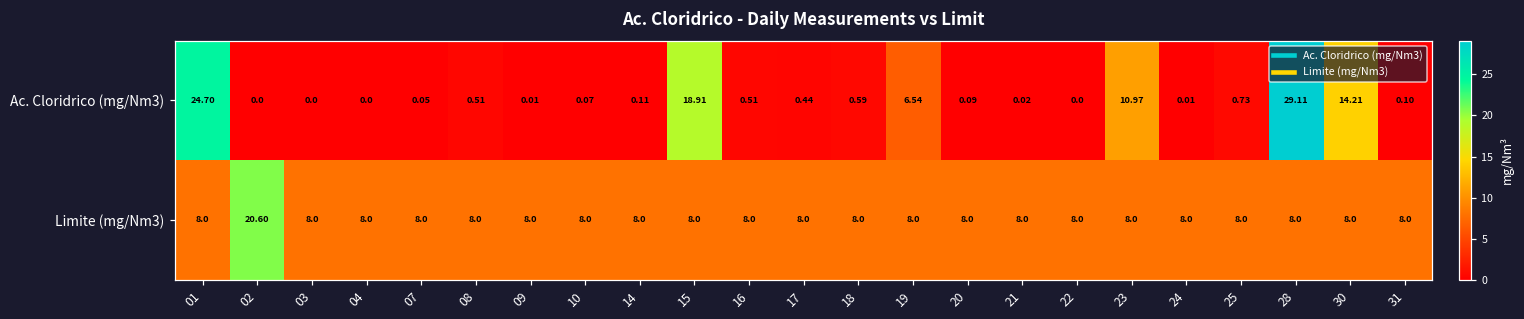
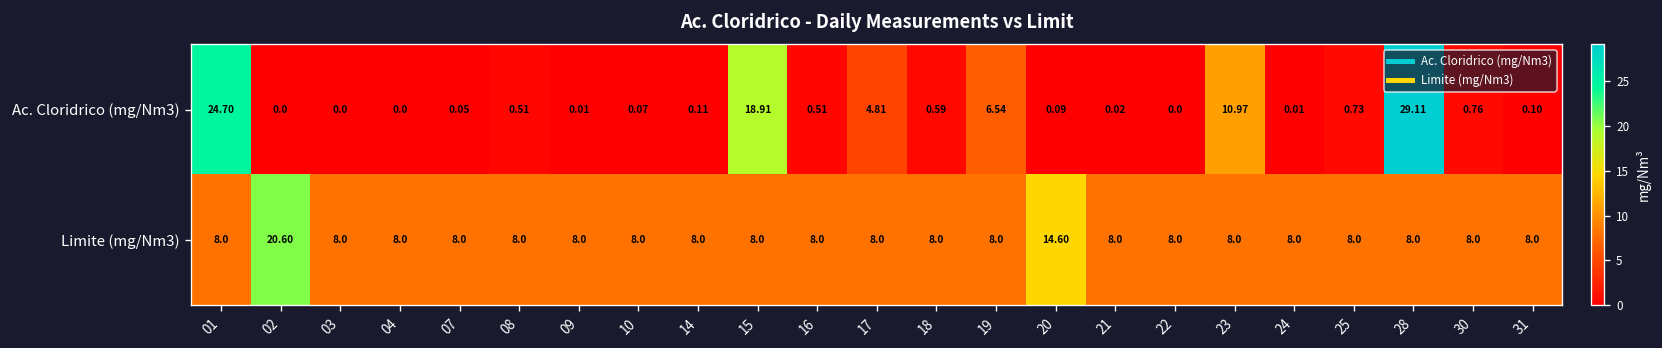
Ac. Cloridrico (mg/Nm3), 17: 0.44 -> 4.81
Ac. Cloridrico (mg/Nm3), 30: 14.21 -> 0.76
Limite (mg/Nm3), 20: 8.0 -> 14.60
